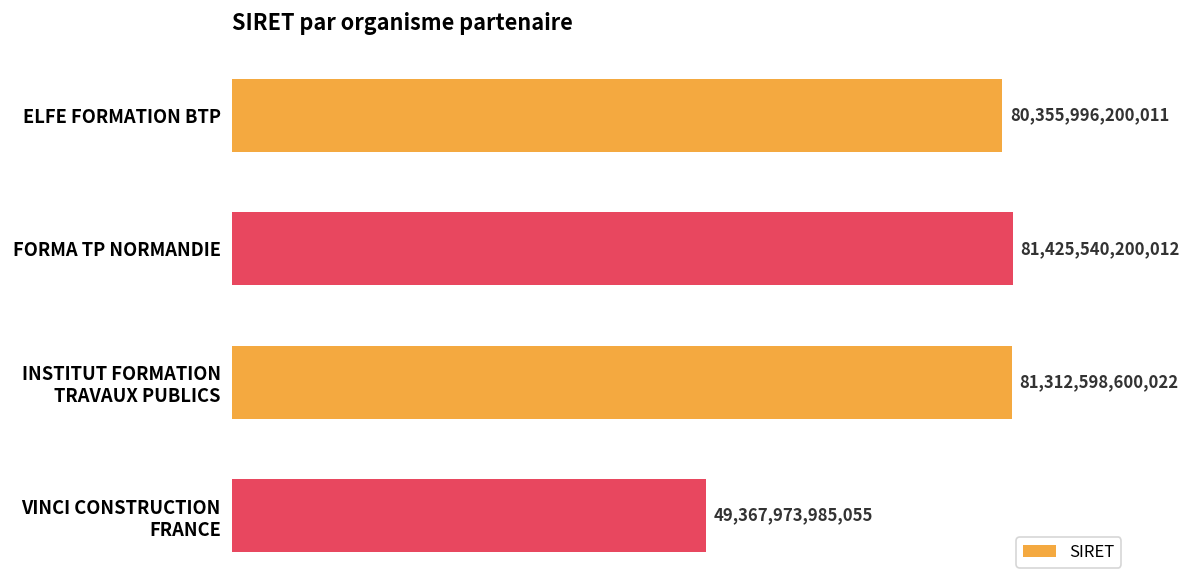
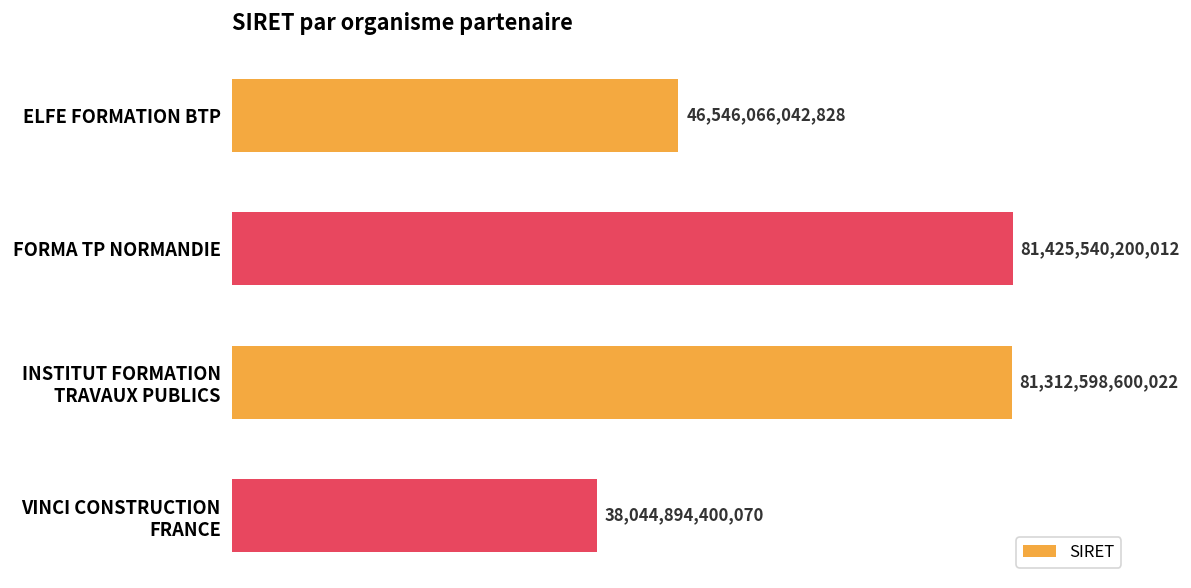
ELFE FORMATION BTP: 80,355,996,200,011 -> 46,546,066,042,828
VINCI CONSTRUCTION FRANCE: 49,367,973,985,055 -> 38,044,894,400,070
